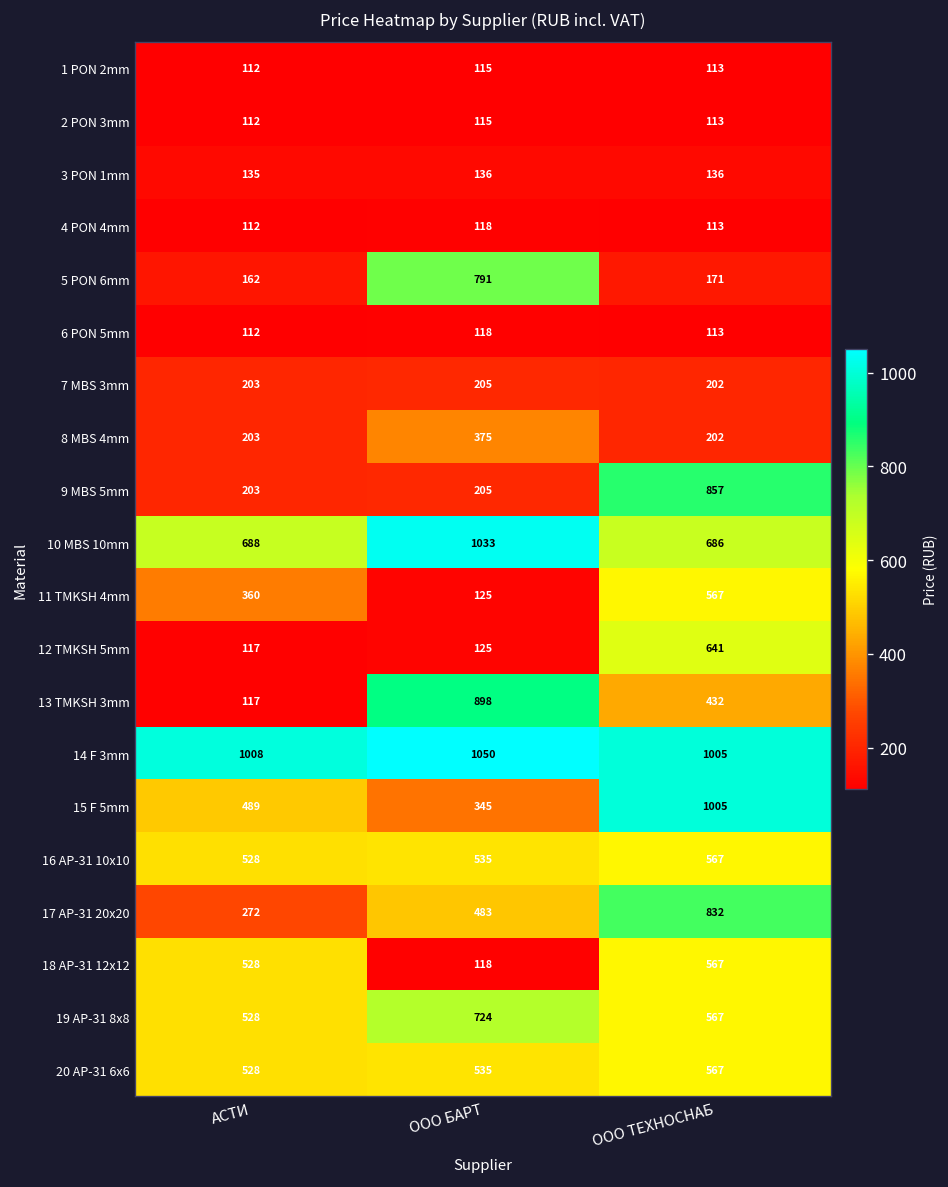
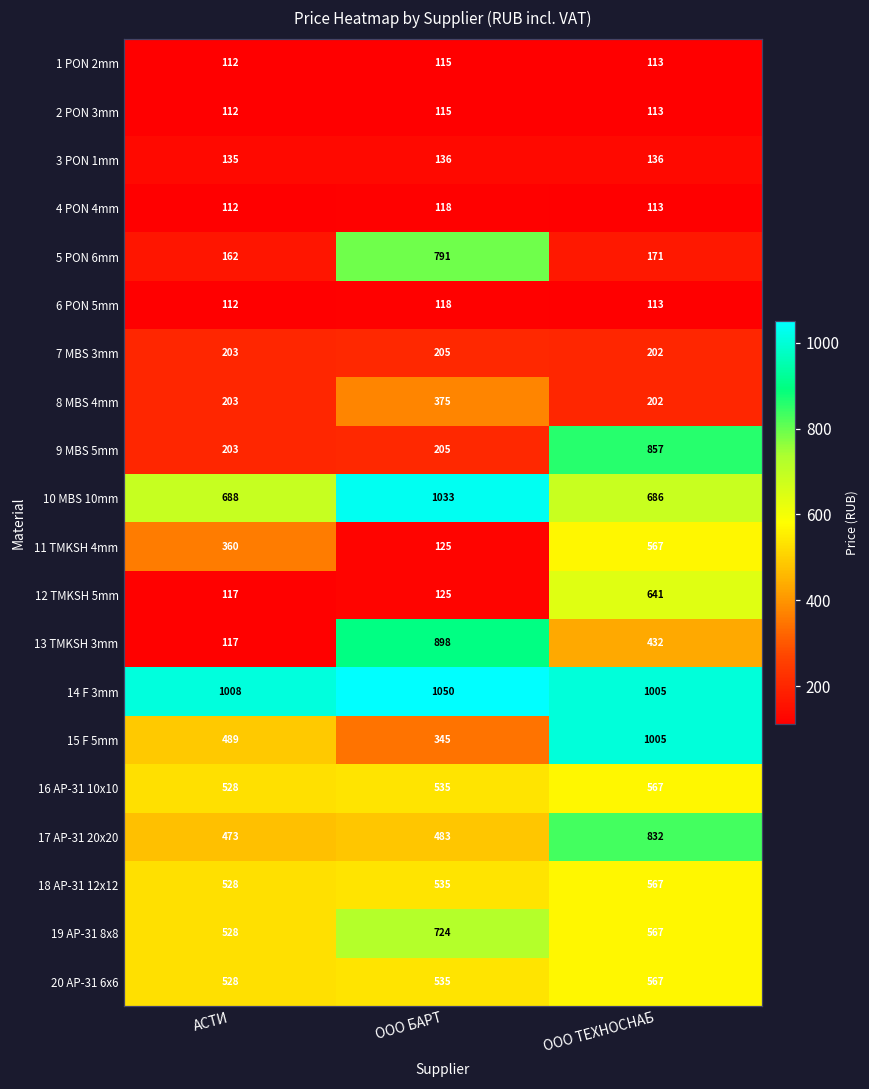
17 AP-31 20x20, АСТИ: 272 -> 473
18 AP-31 12x12, ООО БАРТ: 118 -> 535
